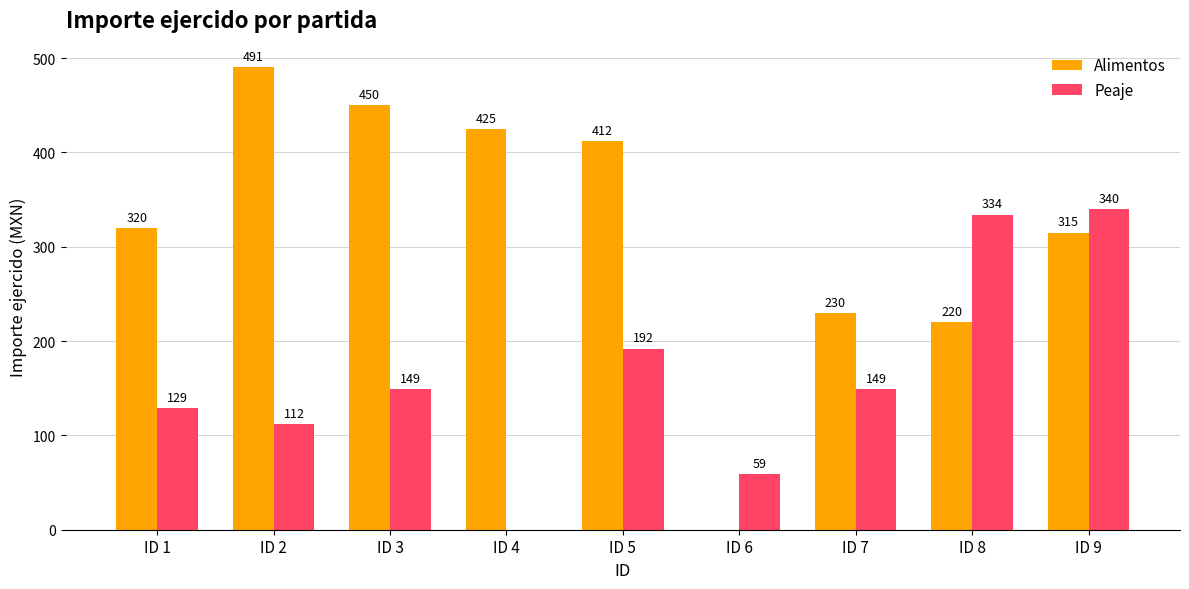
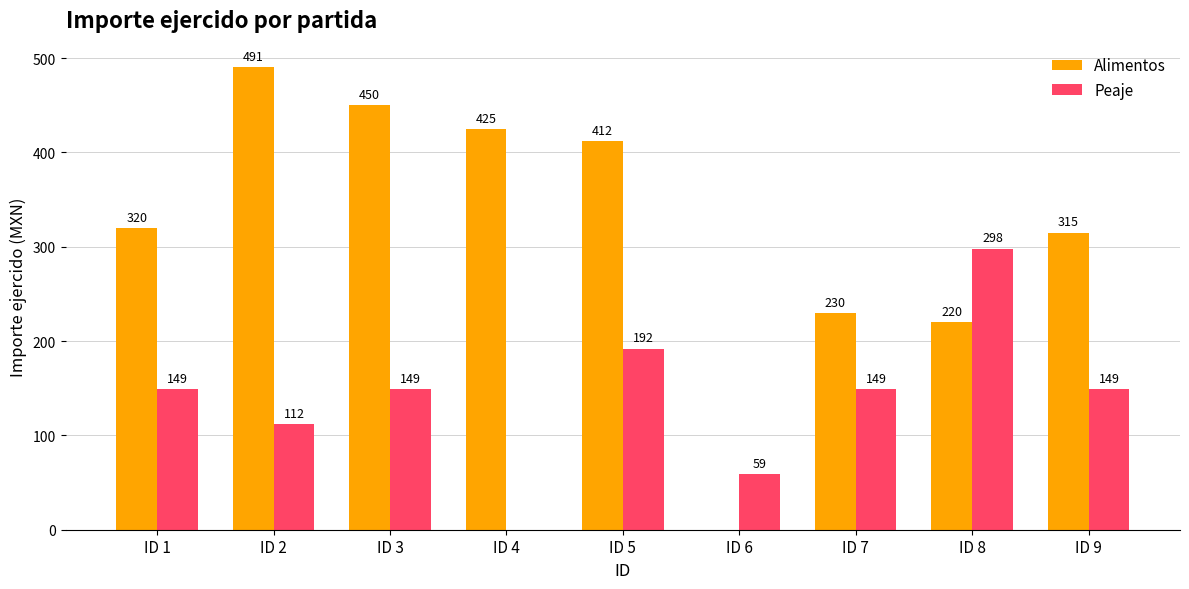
Peaje, ID 1: 129 -> 149
Peaje, ID 8: 334 -> 298
Peaje, ID 9: 340 -> 149
